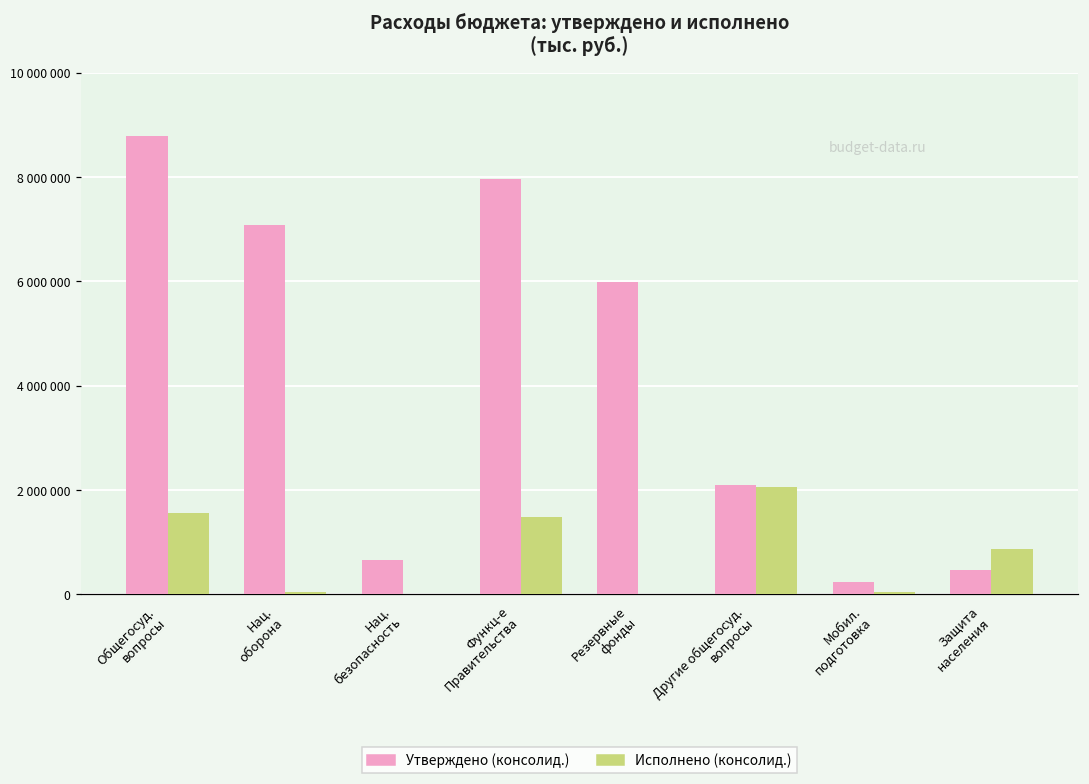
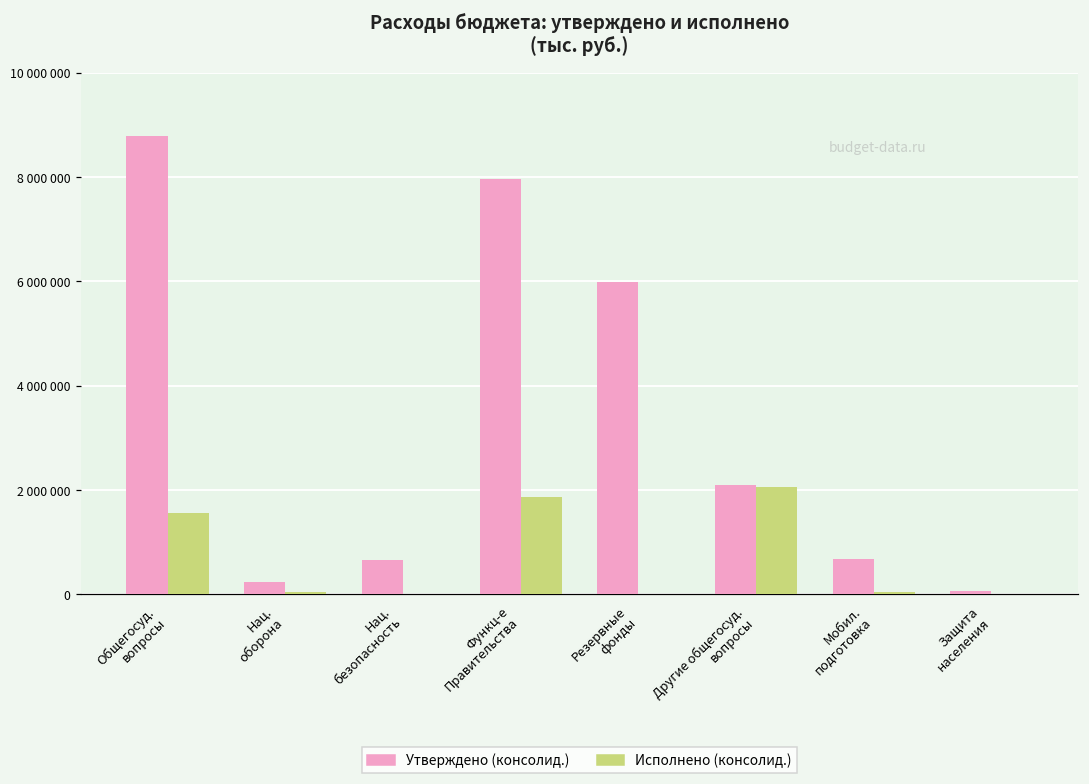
Утверждено (консолид.), Нац. оборона: 7100000 -> 200000
Исполнено (консолид.), Функц-е Правительства: 1500000 -> 1900000
Утверждено (консолид.), Мобил. подготовка: 200000 -> 700000
Утверждено (консолид.), Защита населения: 500000 -> 100000
Исполнено (консолид.), Защита населения: 900000 -> 0
